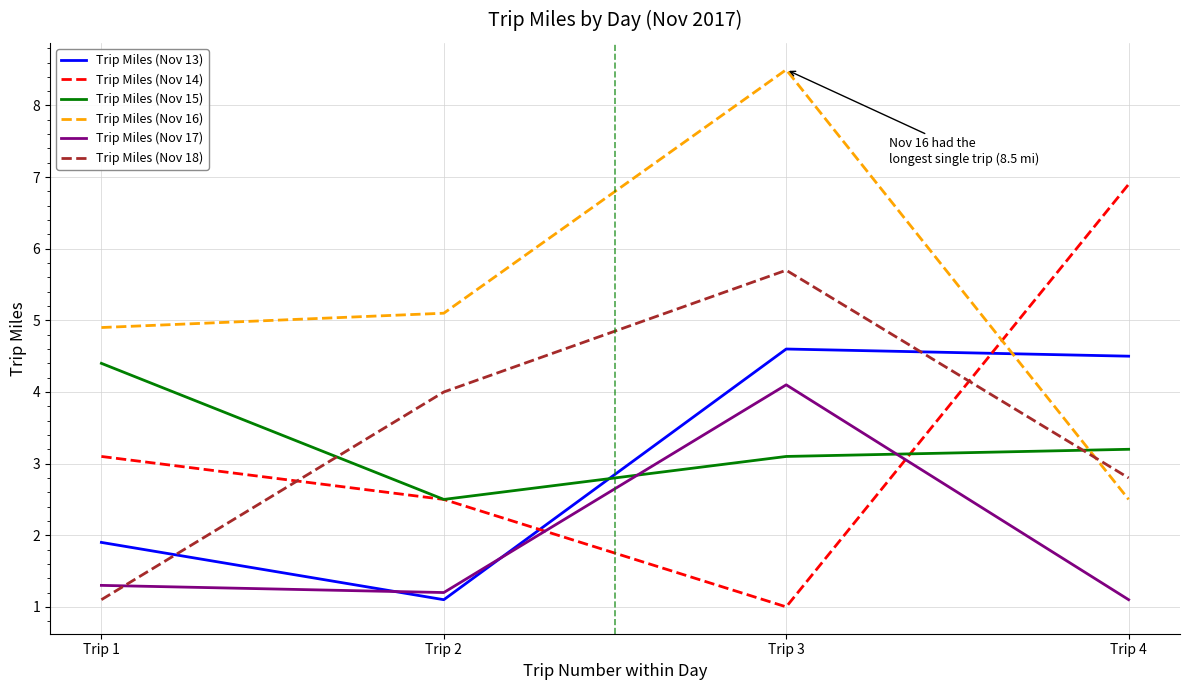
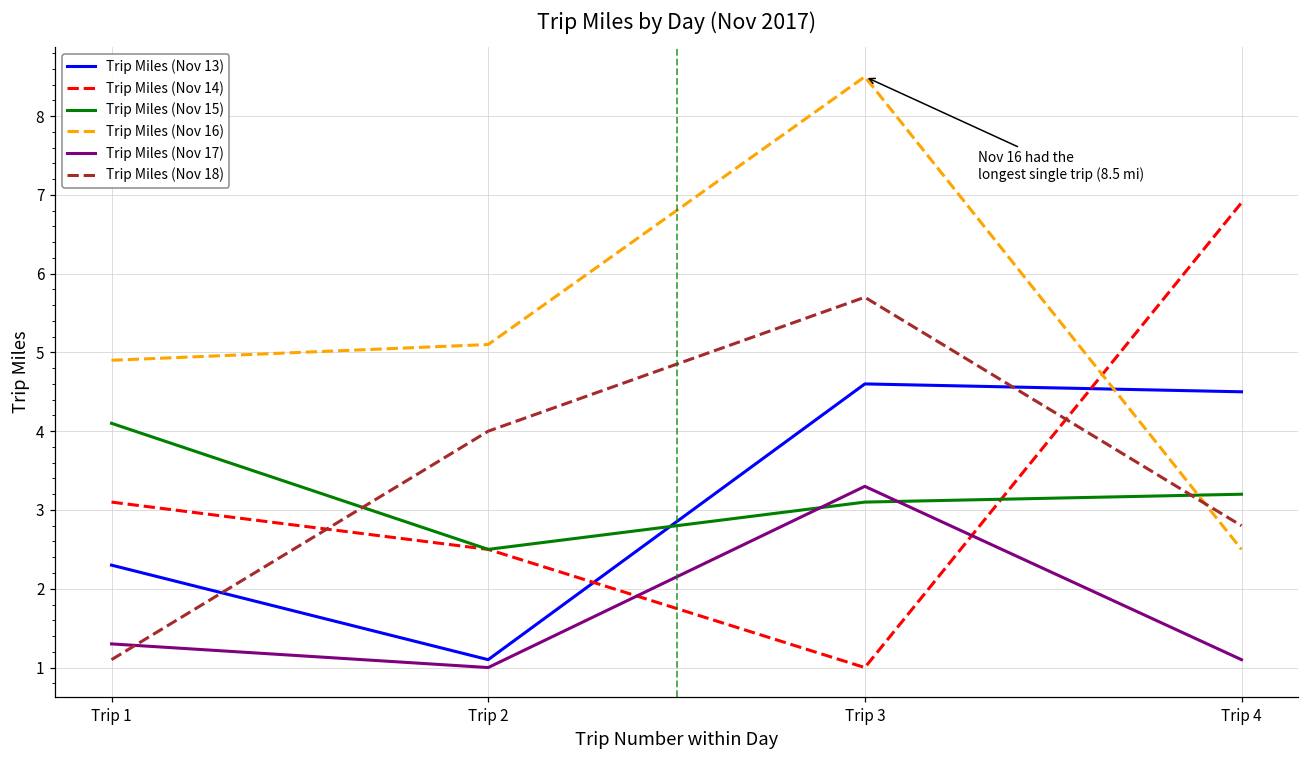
Trip Miles (Nov 13), Trip 1: 1.9 -> 2.3
Trip Miles (Nov 15), Trip 1: 4.4 -> 4.1
Trip Miles (Nov 17), Trip 2: 1.2 -> 1.0
Trip Miles (Nov 17), Trip 3: 4.1 -> 3.3
